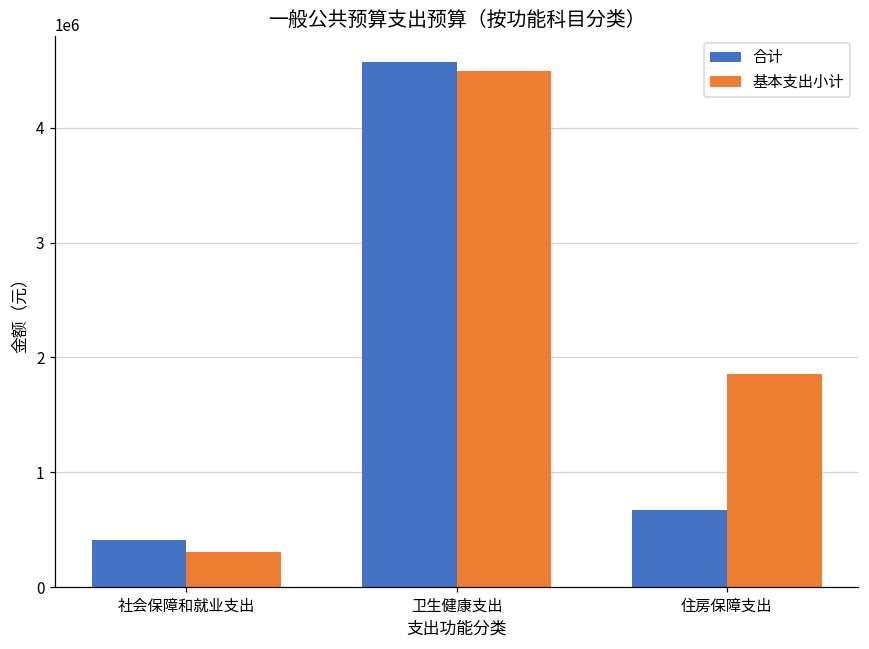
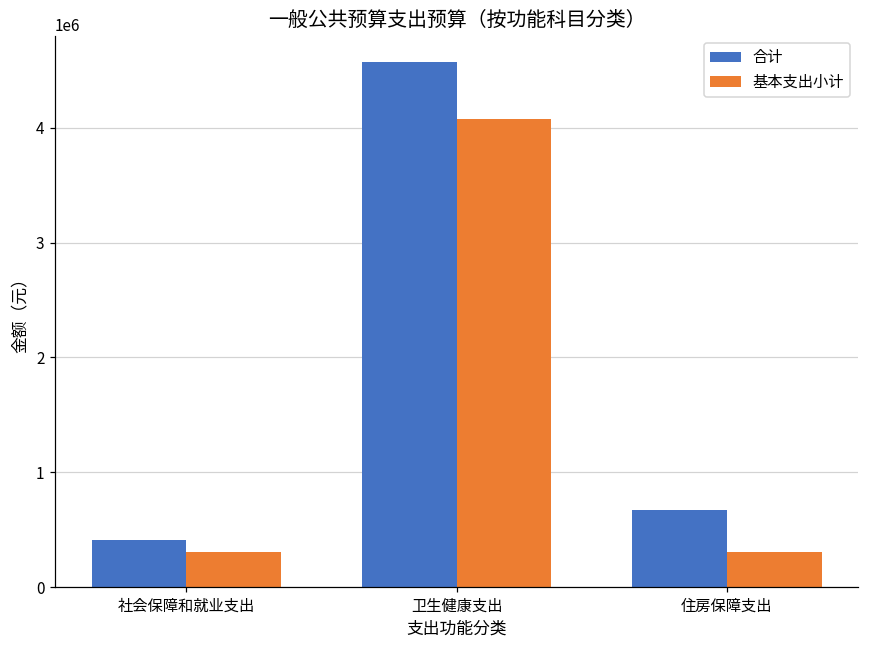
基本支出小计, 卫生健康支出: 4490000 -> 4080000
基本支出小计, 住房保障支出: 1860000 -> 310000
